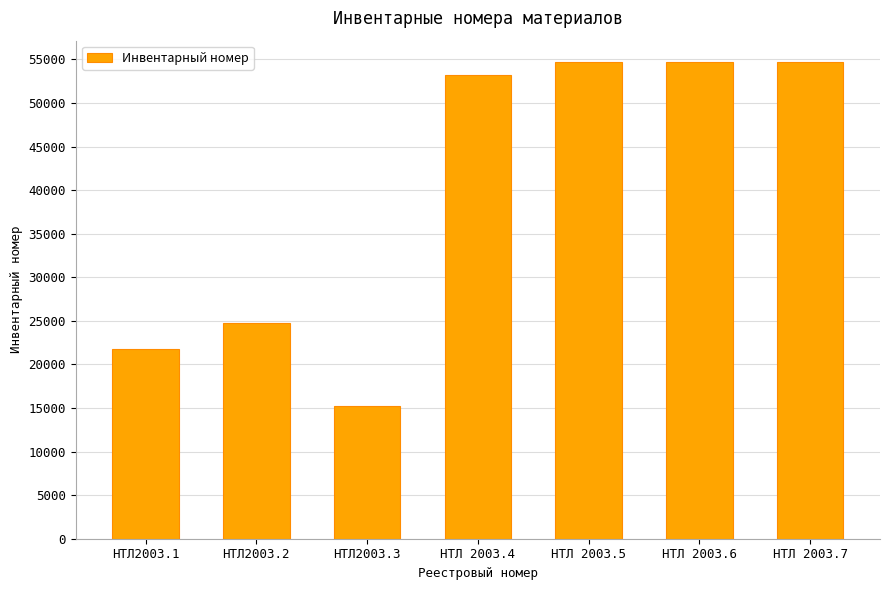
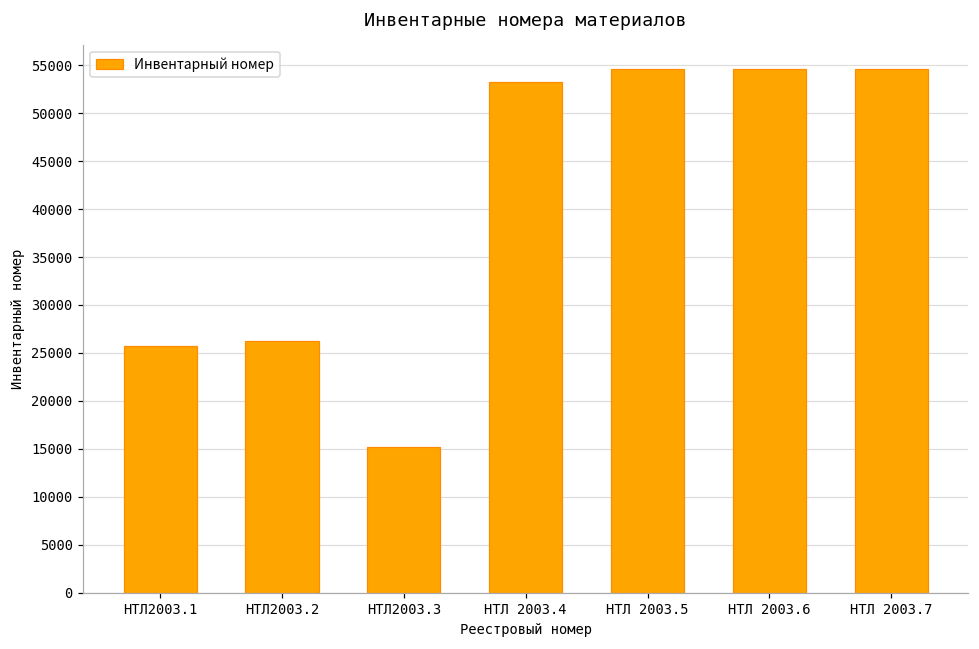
НТЛ2003.1: 22000 -> 26000
НТЛ2003.2: 25000 -> 26000
